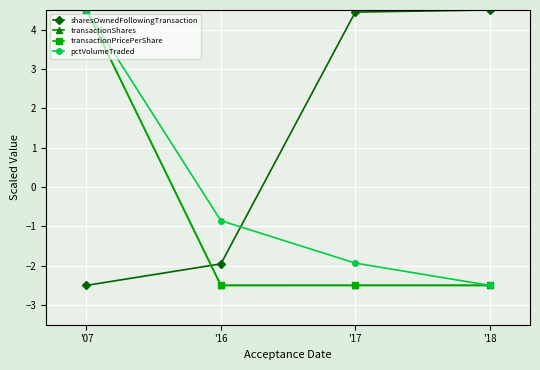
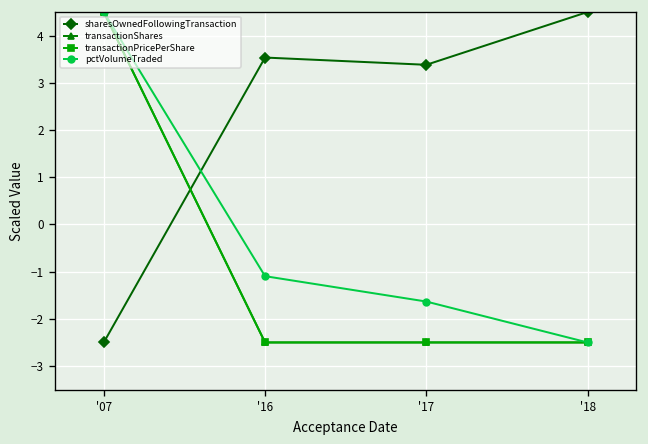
sharesOwnedFollowingTransaction, '16: -2.0 -> 3.5
pctVolumeTraded, '16: -0.9 -> -1.1
sharesOwnedFollowingTransaction, '17: 4.4 -> 3.4
pctVolumeTraded, '17: -1.9 -> -1.6
